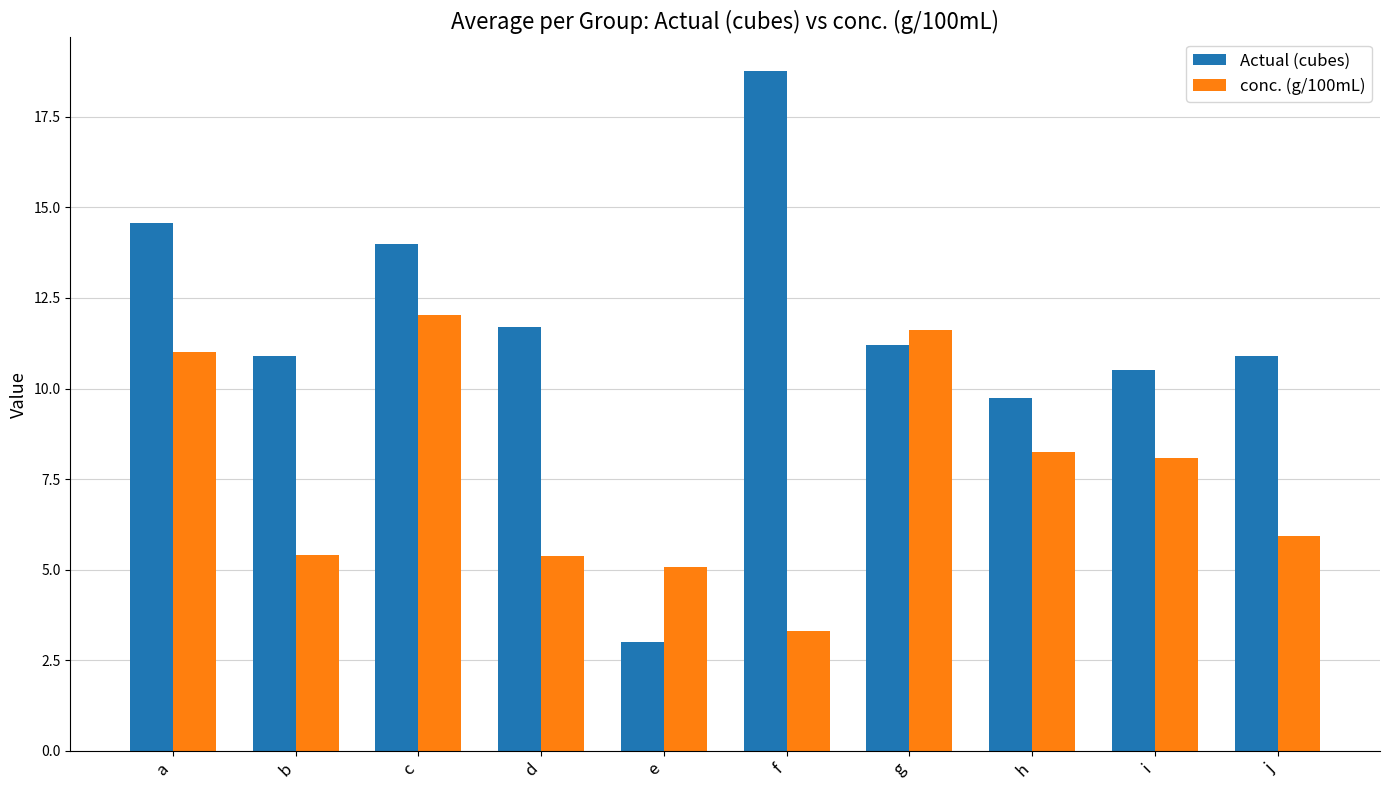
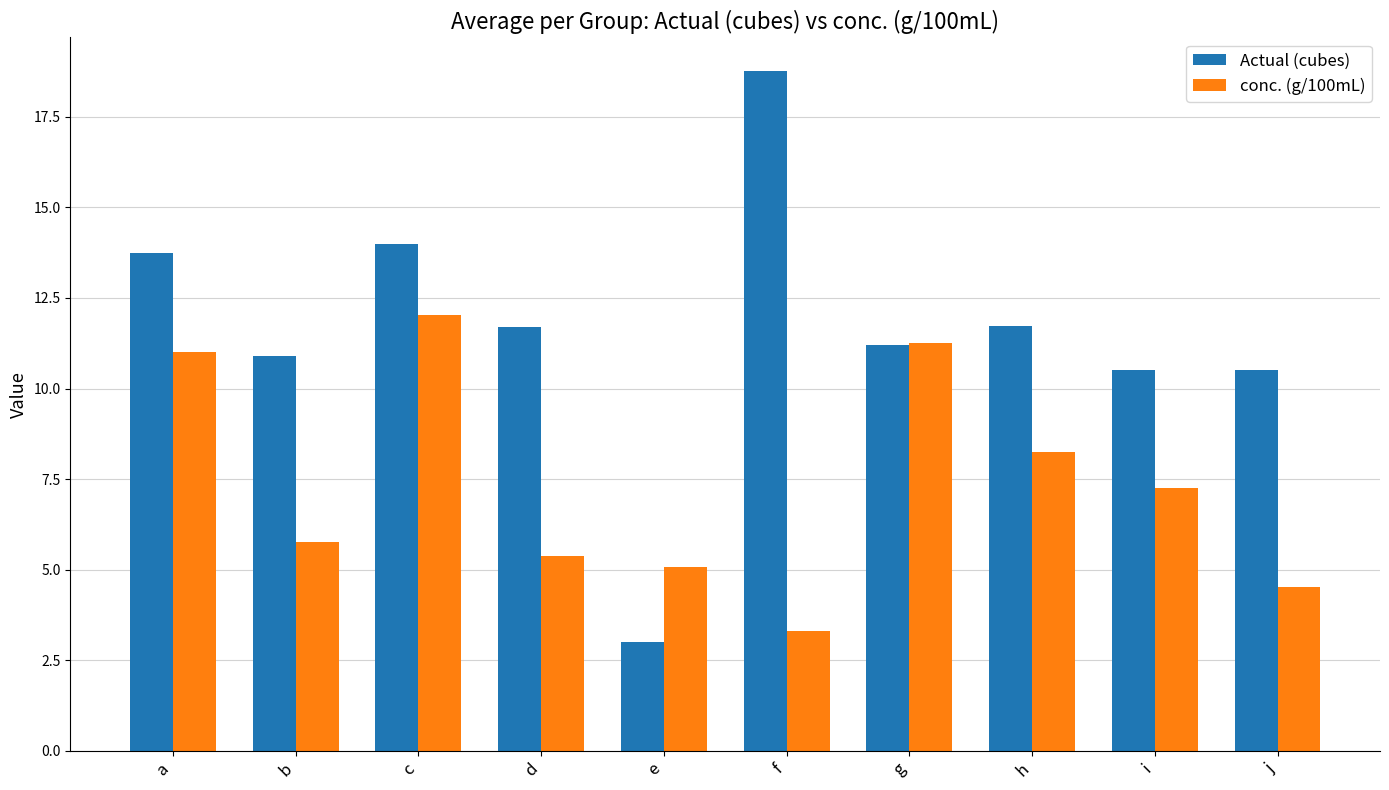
Actual (cubes), a: 14.6 -> 13.8
conc. (g/100mL), b: 5.4 -> 5.8
conc. (g/100mL), g: 11.6 -> 11.3
Actual (cubes), h: 9.8 -> 11.7
conc. (g/100mL), i: 8.1 -> 7.3
Actual (cubes), j: 10.9 -> 10.5
conc. (g/100mL), j: 5.9 -> 4.5
